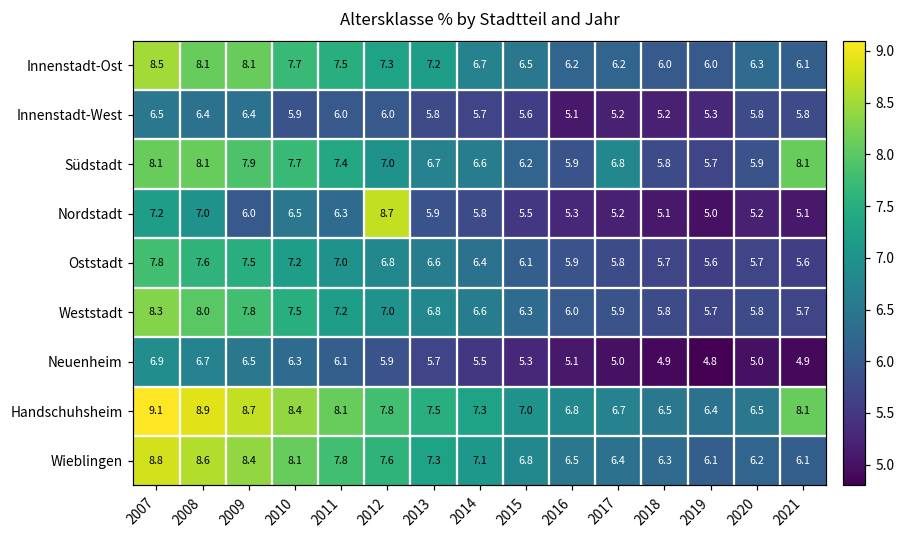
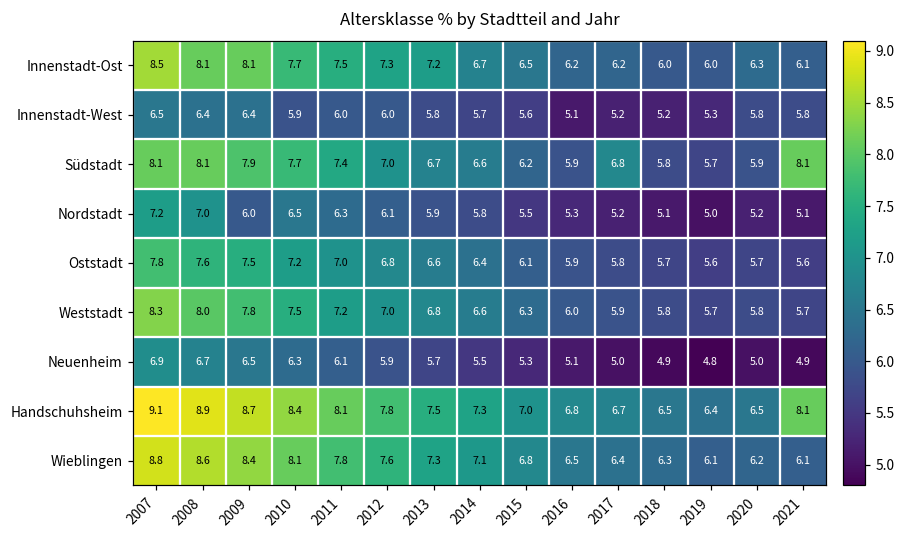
Nordstadt, 2012: 8.7 -> 6.1
